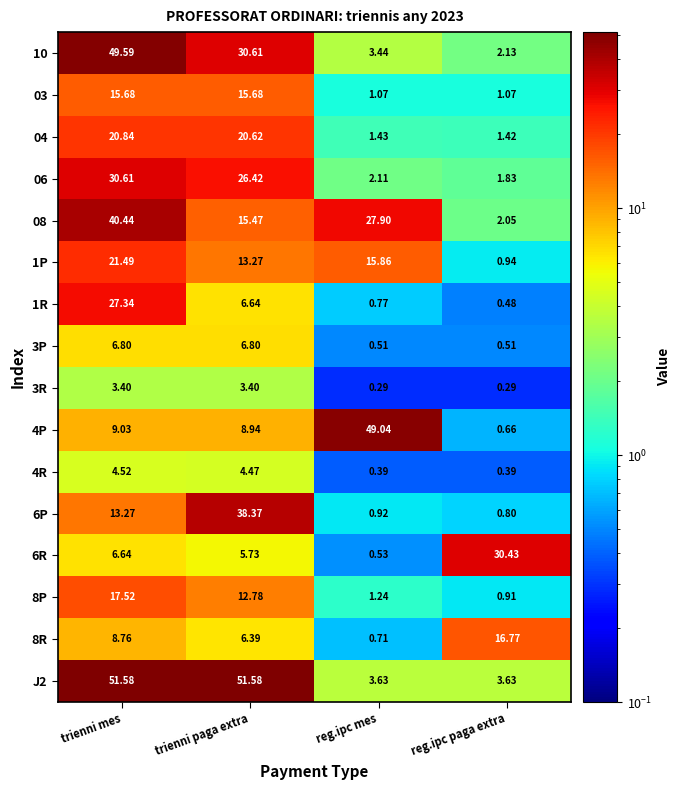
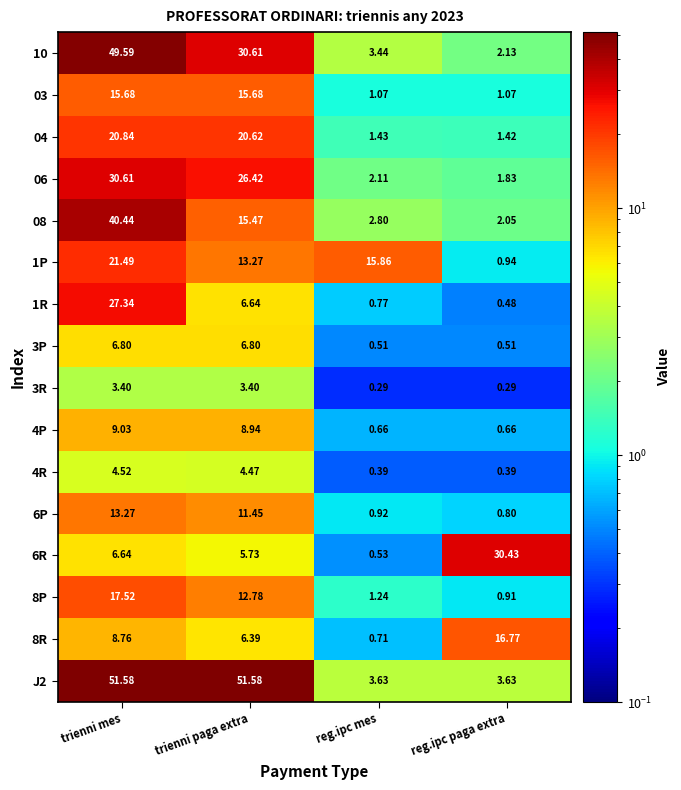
08, reg.ipc mes: 27.90 -> 2.80
4P, reg.ipc mes: 49.04 -> 0.66
6P, trienni paga extra: 38.37 -> 11.45
